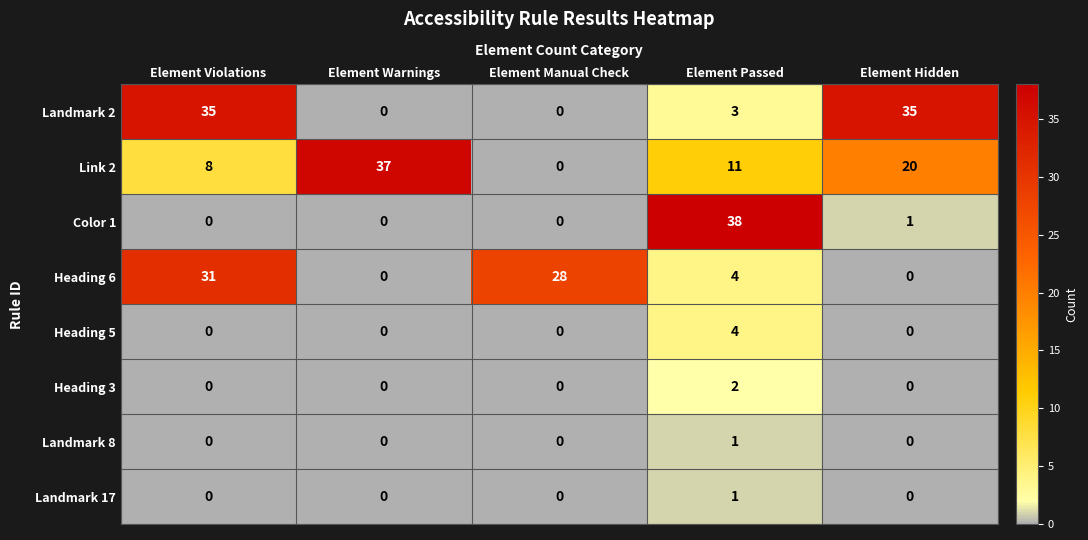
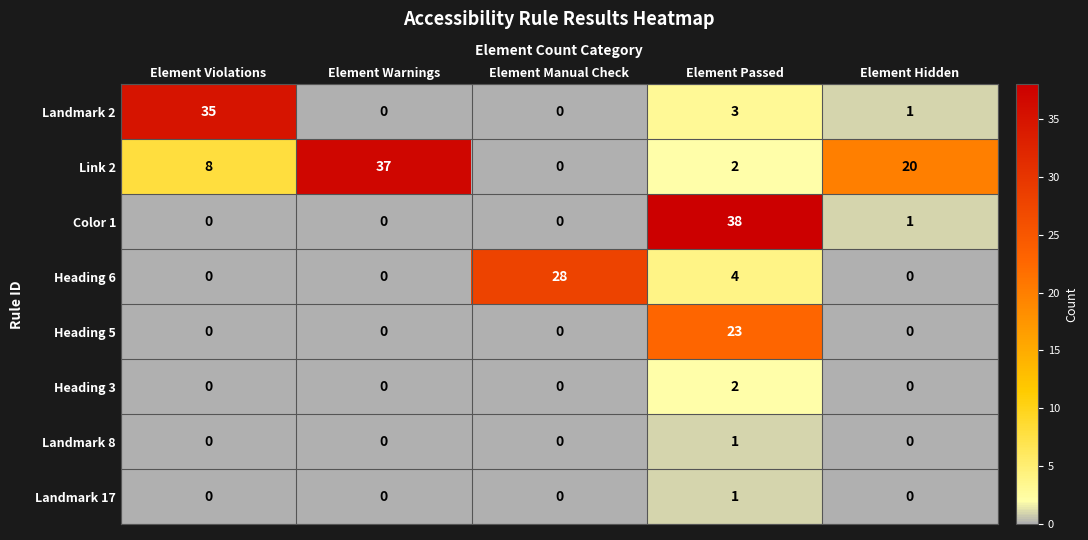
Landmark 2, Element Hidden: 35 -> 1
Link 2, Element Passed: 11 -> 2
Heading 6, Element Violations: 31 -> 0
Heading 5, Element Passed: 4 -> 23
